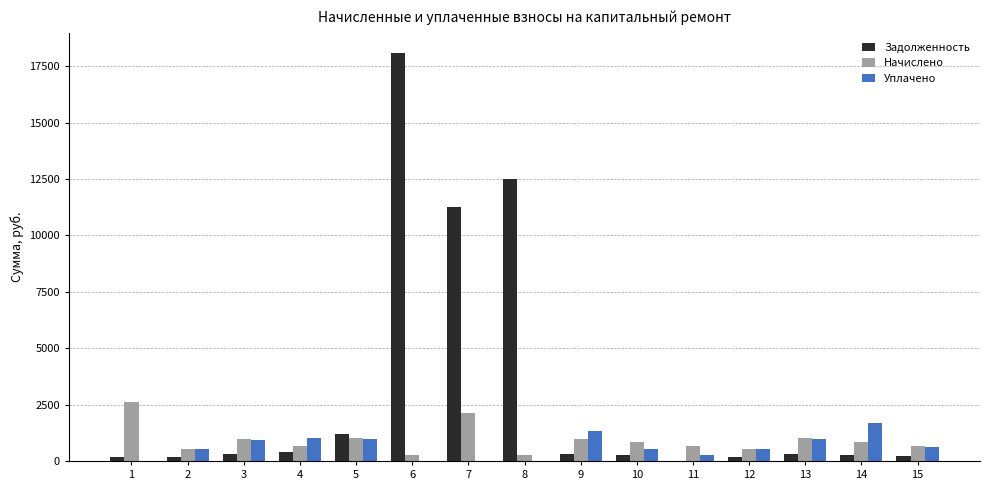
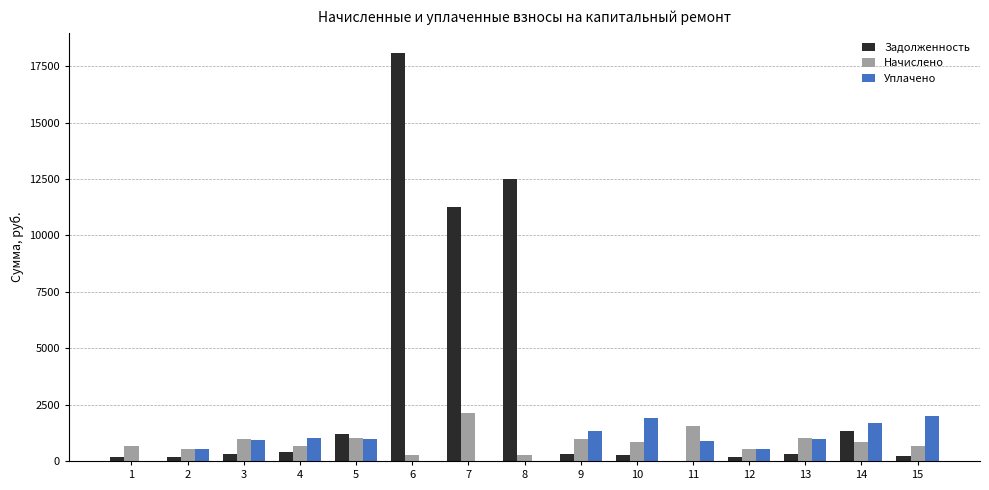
Начислено, 1: 2600 -> 700
Уплачено, 10: 500 -> 1900
Начислено, 11: 700 -> 1600
Уплачено, 11: 300 -> 900
Задолженность, 14: 300 -> 1300
Уплачено, 15: 600 -> 2000
